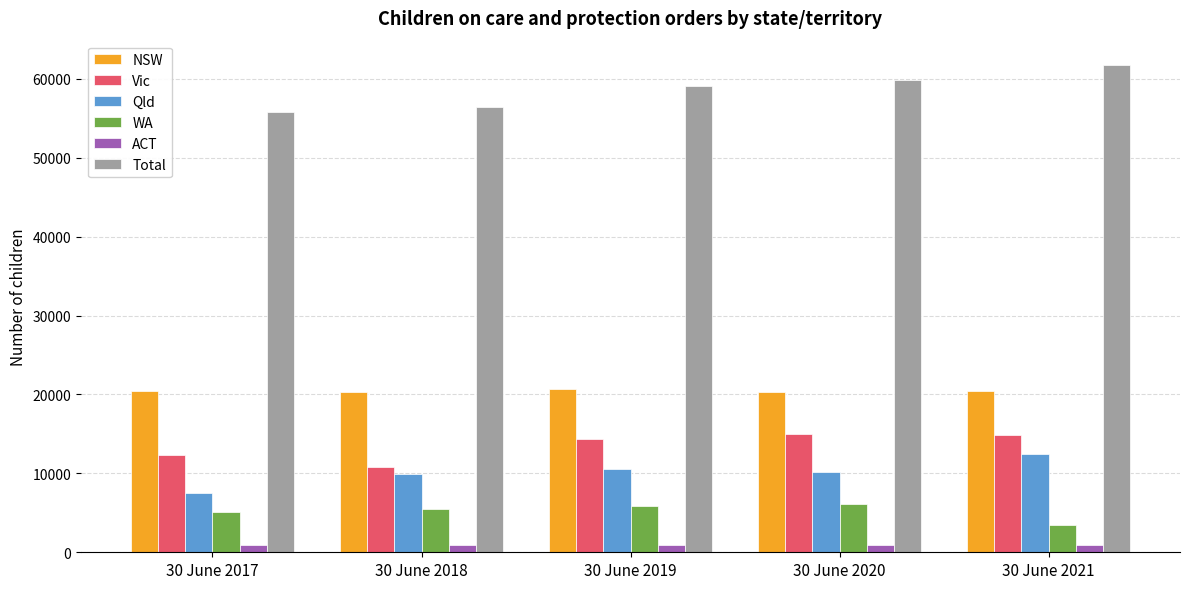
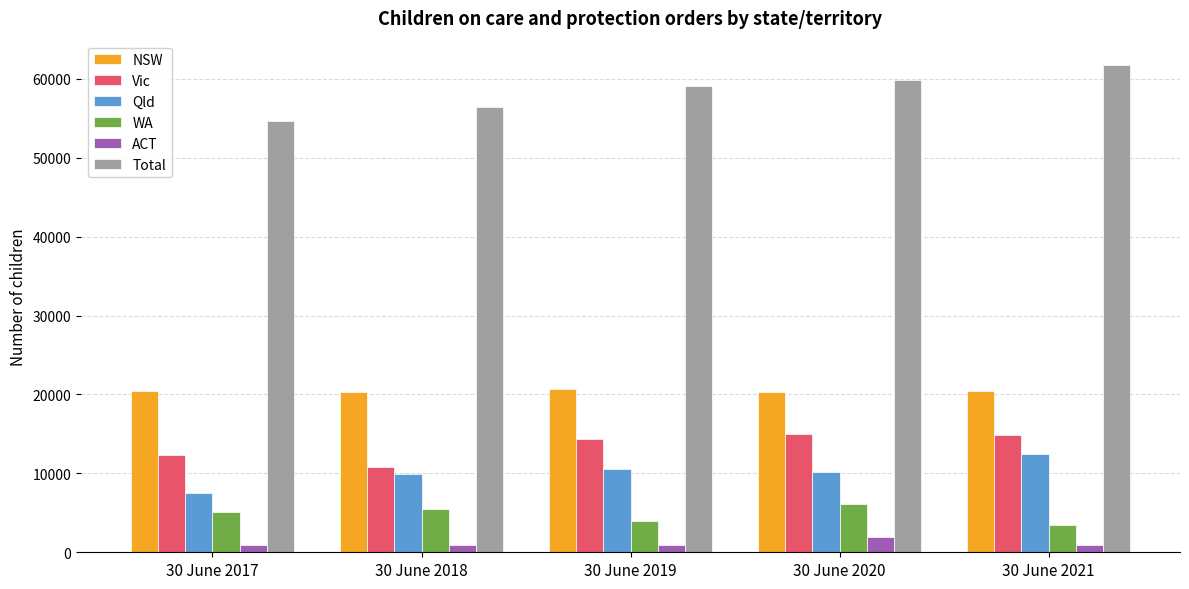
Total, 30 June 2017: 56000 -> 55000
WA, 30 June 2019: 6000 -> 4000
ACT, 30 June 2020: 1000 -> 2000
